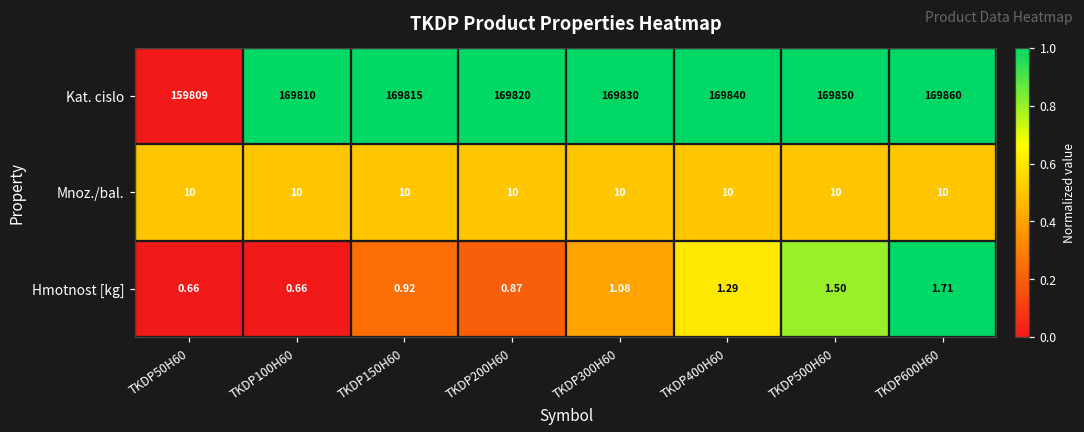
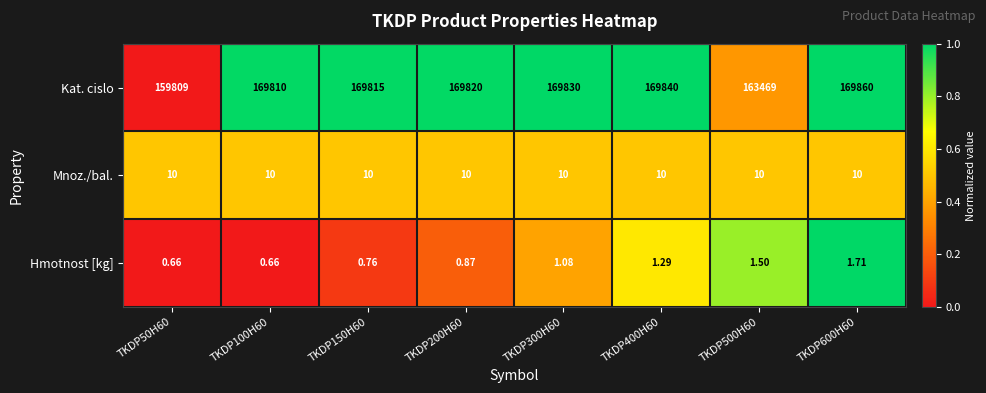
Kat. cislo, TKDP500H60: 169850 -> 163469
Hmotnost [kg], TKDP150H60: 0.92 -> 0.76
